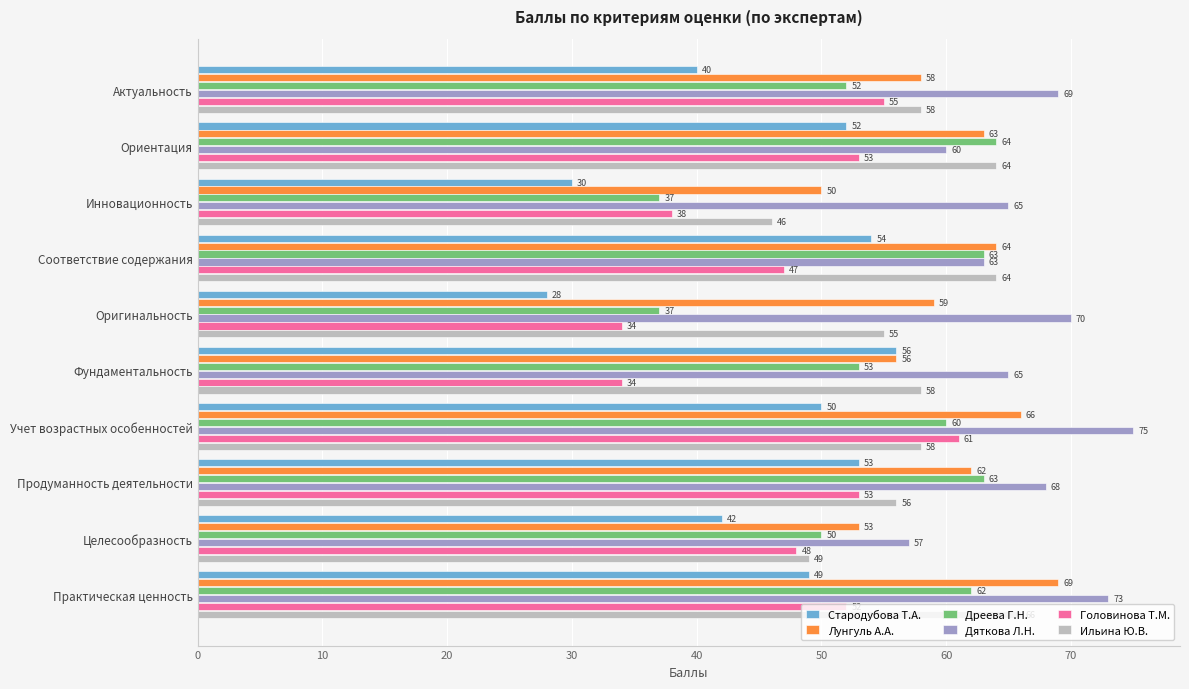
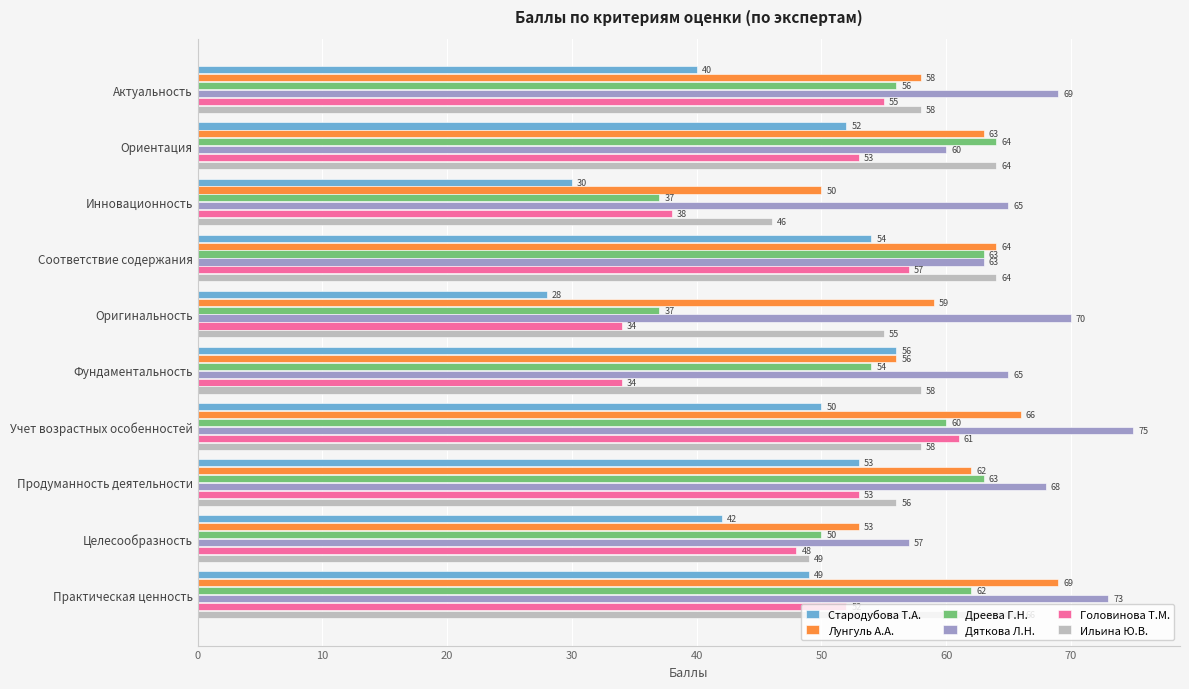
Дреева Г.Н., Актуальность: 52 -> 56
Головинова Т.М., Соответствие содержания: 47 -> 57
Дреева Г.Н., Фундаментальность: 53 -> 54
